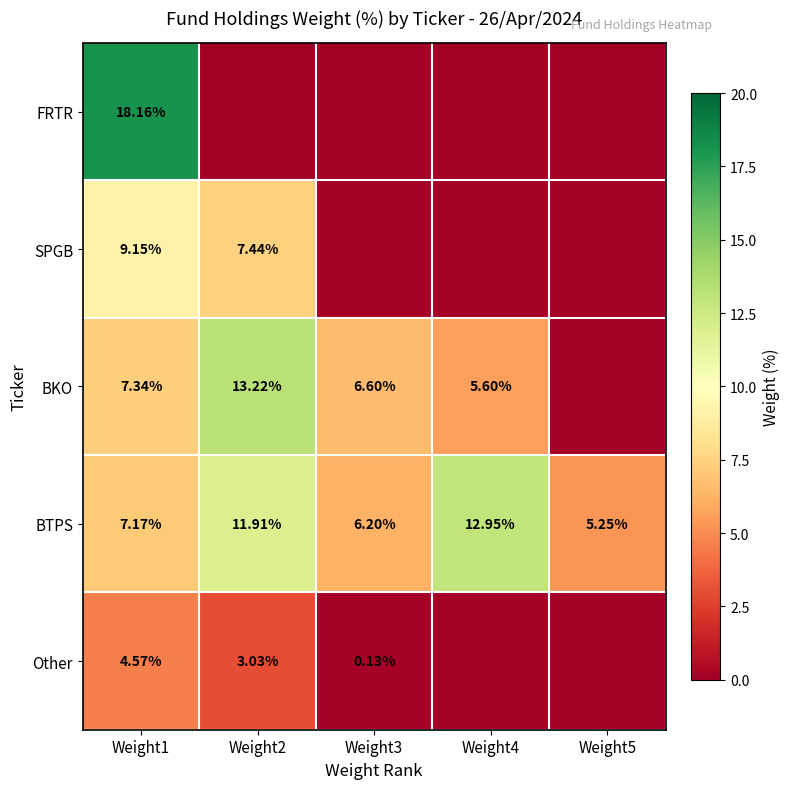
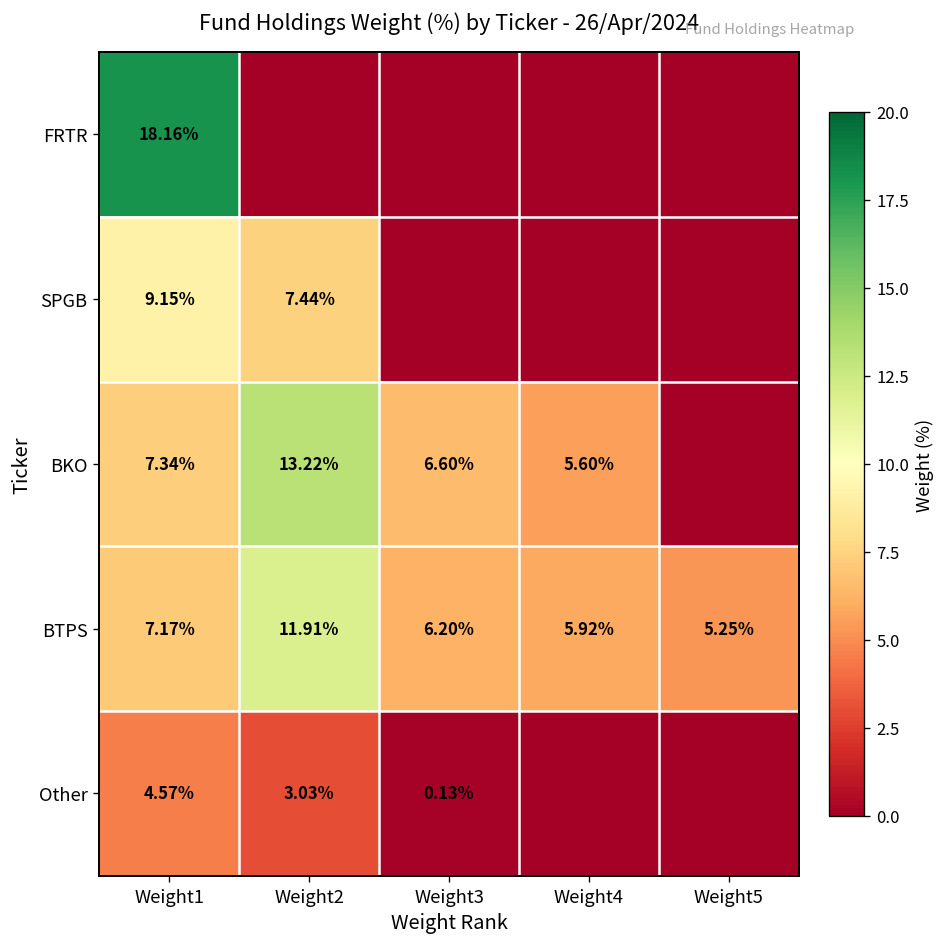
BTPS, Weight4: 12.95% -> 5.92%
